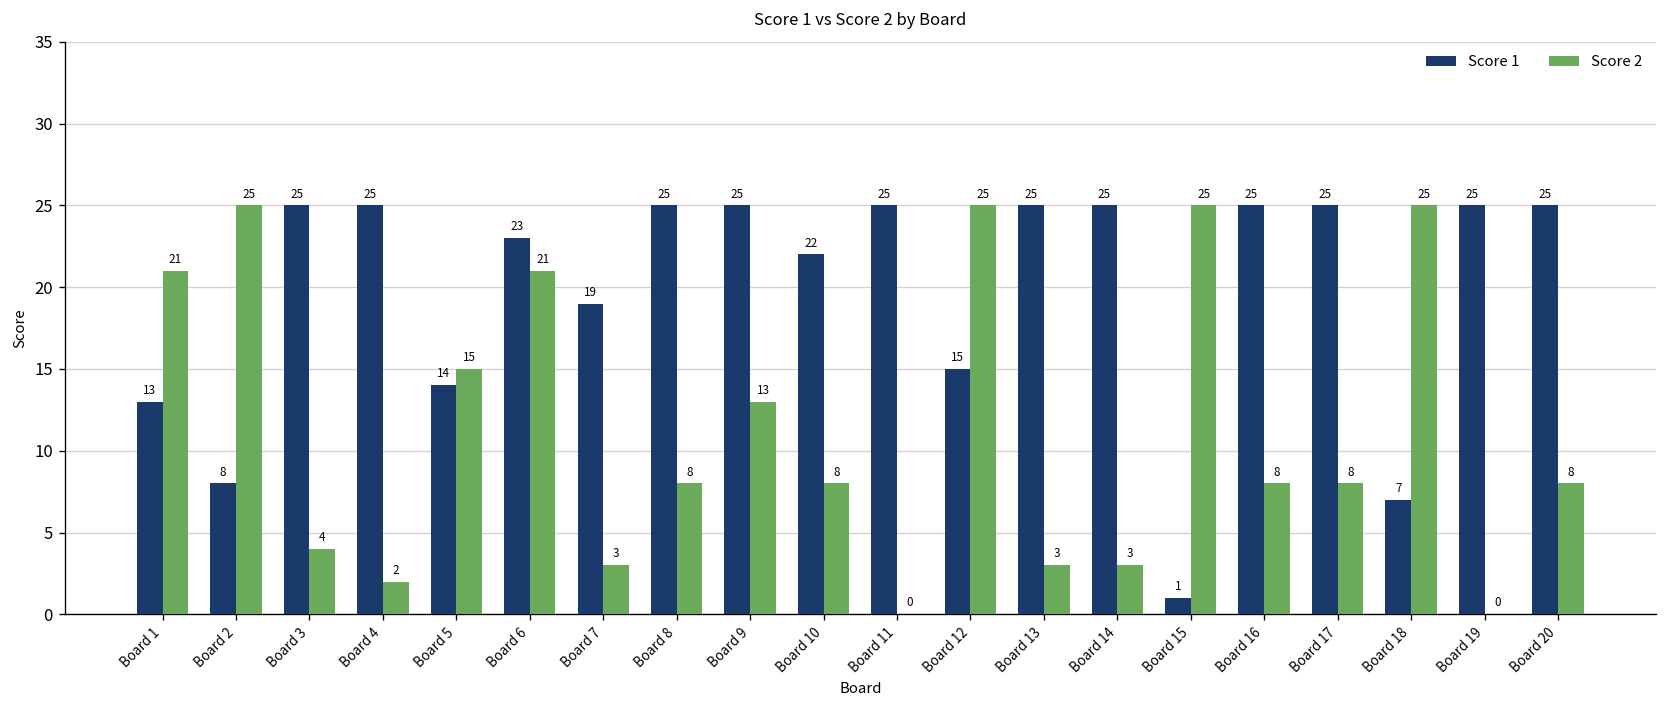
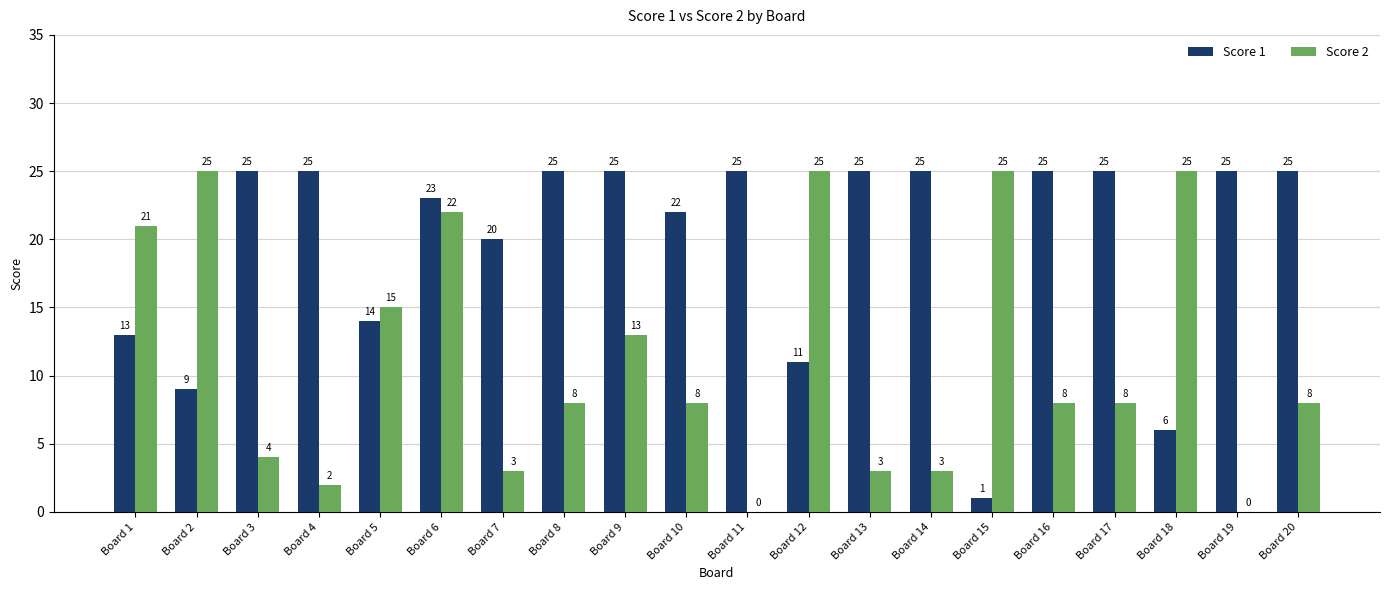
Score 1, Board 2: 8 -> 9
Score 2, Board 6: 21 -> 22
Score 1, Board 7: 19 -> 20
Score 1, Board 12: 15 -> 11
Score 1, Board 18: 7 -> 6
